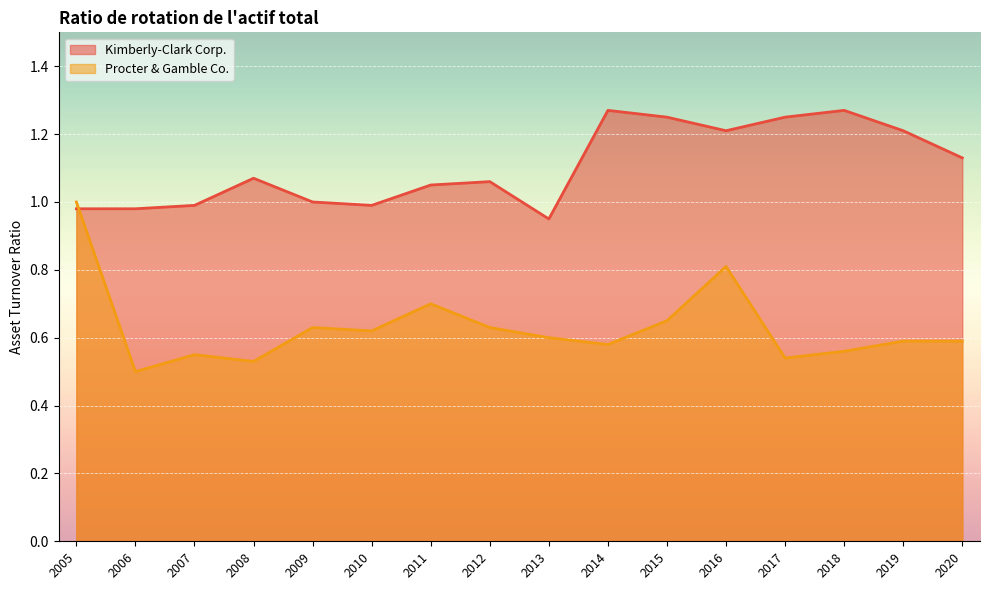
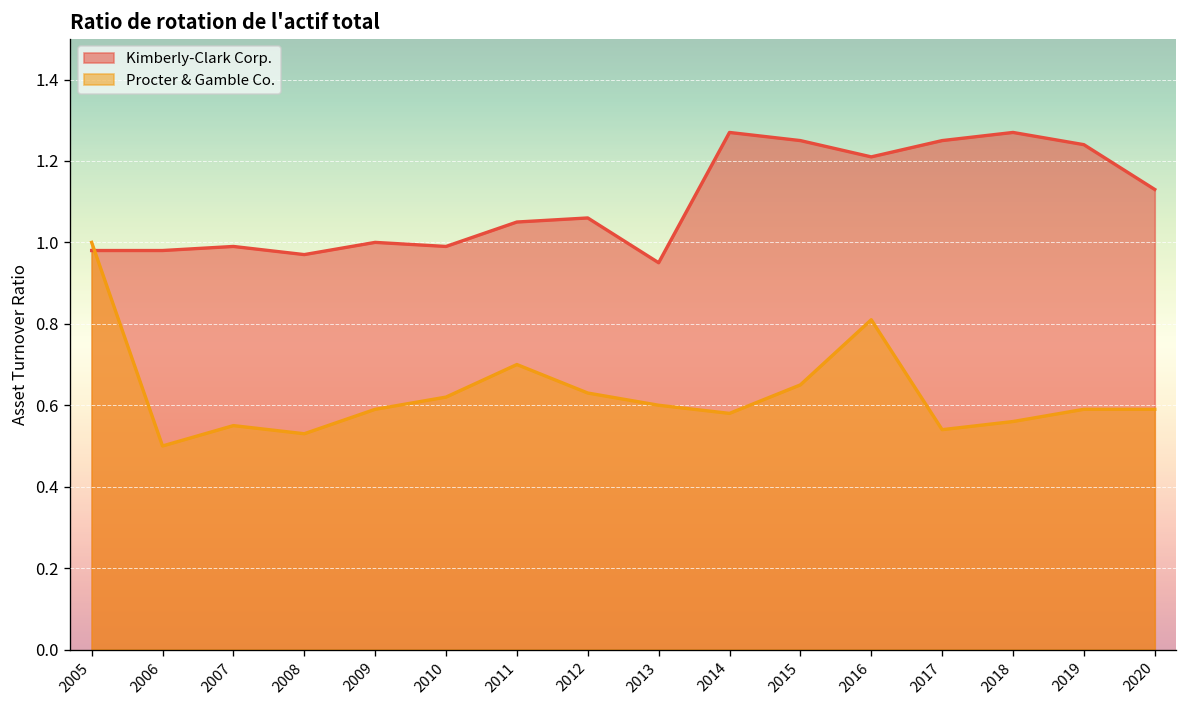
Kimberly-Clark Corp., 2008: 1.07 -> 0.97
Procter & Gamble Co., 2009: 0.63 -> 0.59
Kimberly-Clark Corp., 2019: 1.21 -> 1.24
